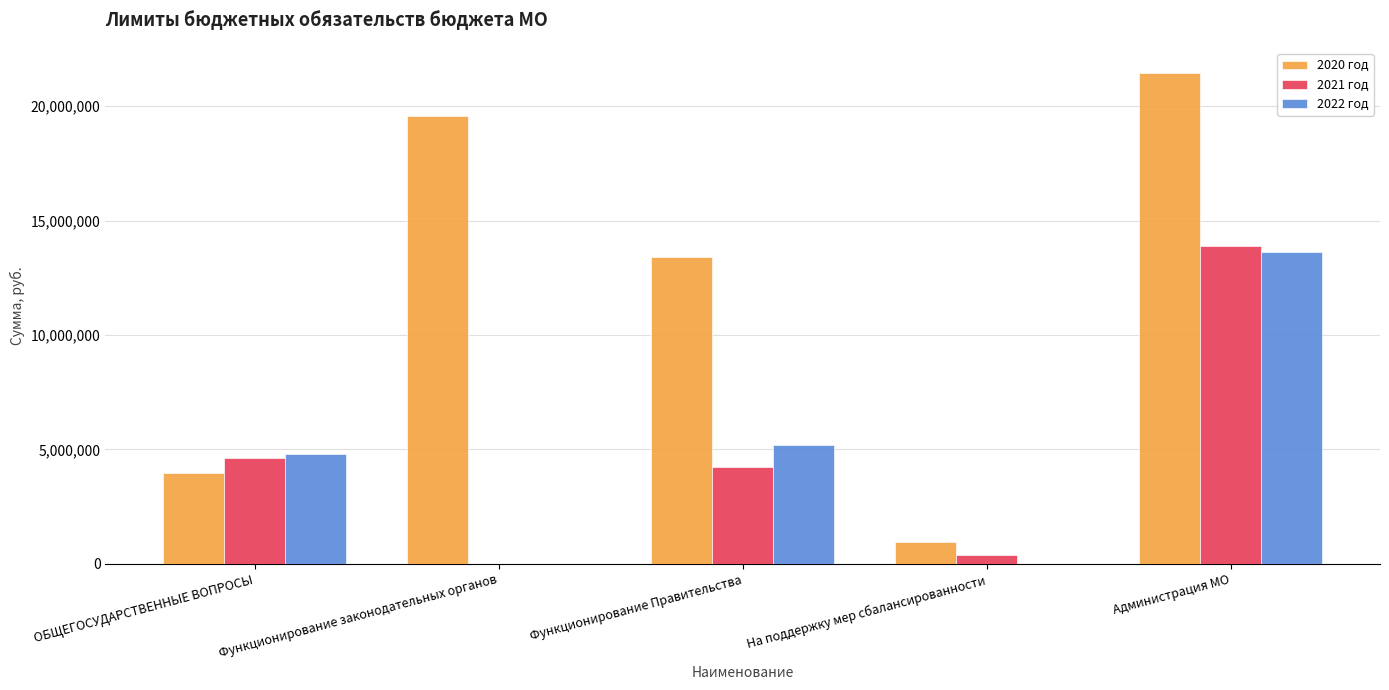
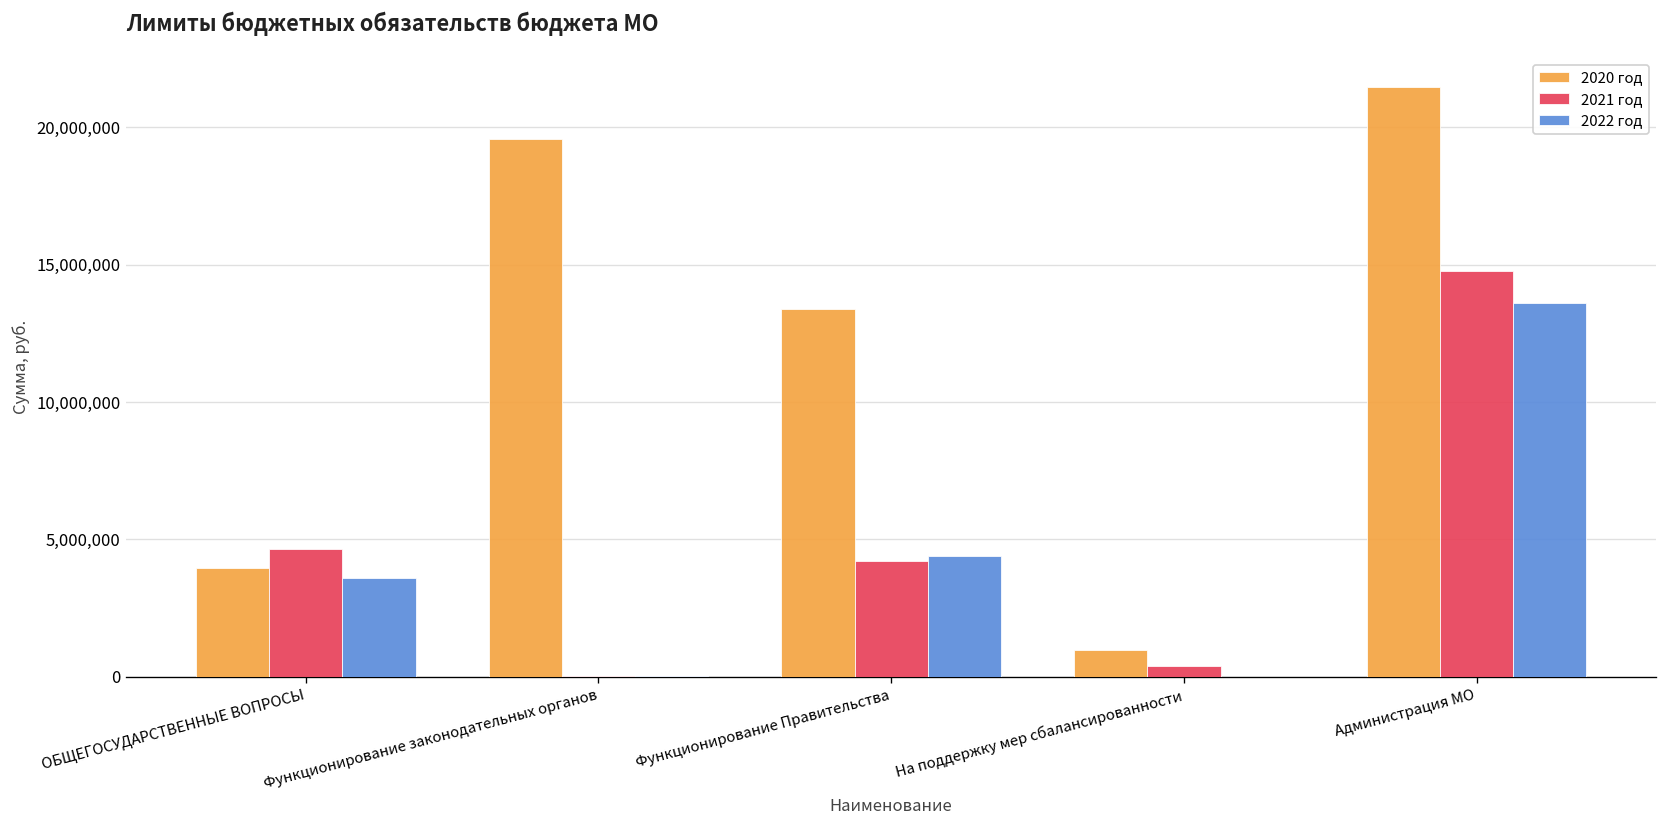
2022 год, ОБЩЕГОСУДАРСТВЕННЫЕ ВОПРОСЫ: 4,800,000 -> 3,600,000
2022 год, Функционирование Правительства: 5,200,000 -> 4,400,000
2021 год, Администрация МО: 13,900,000 -> 14,800,000
